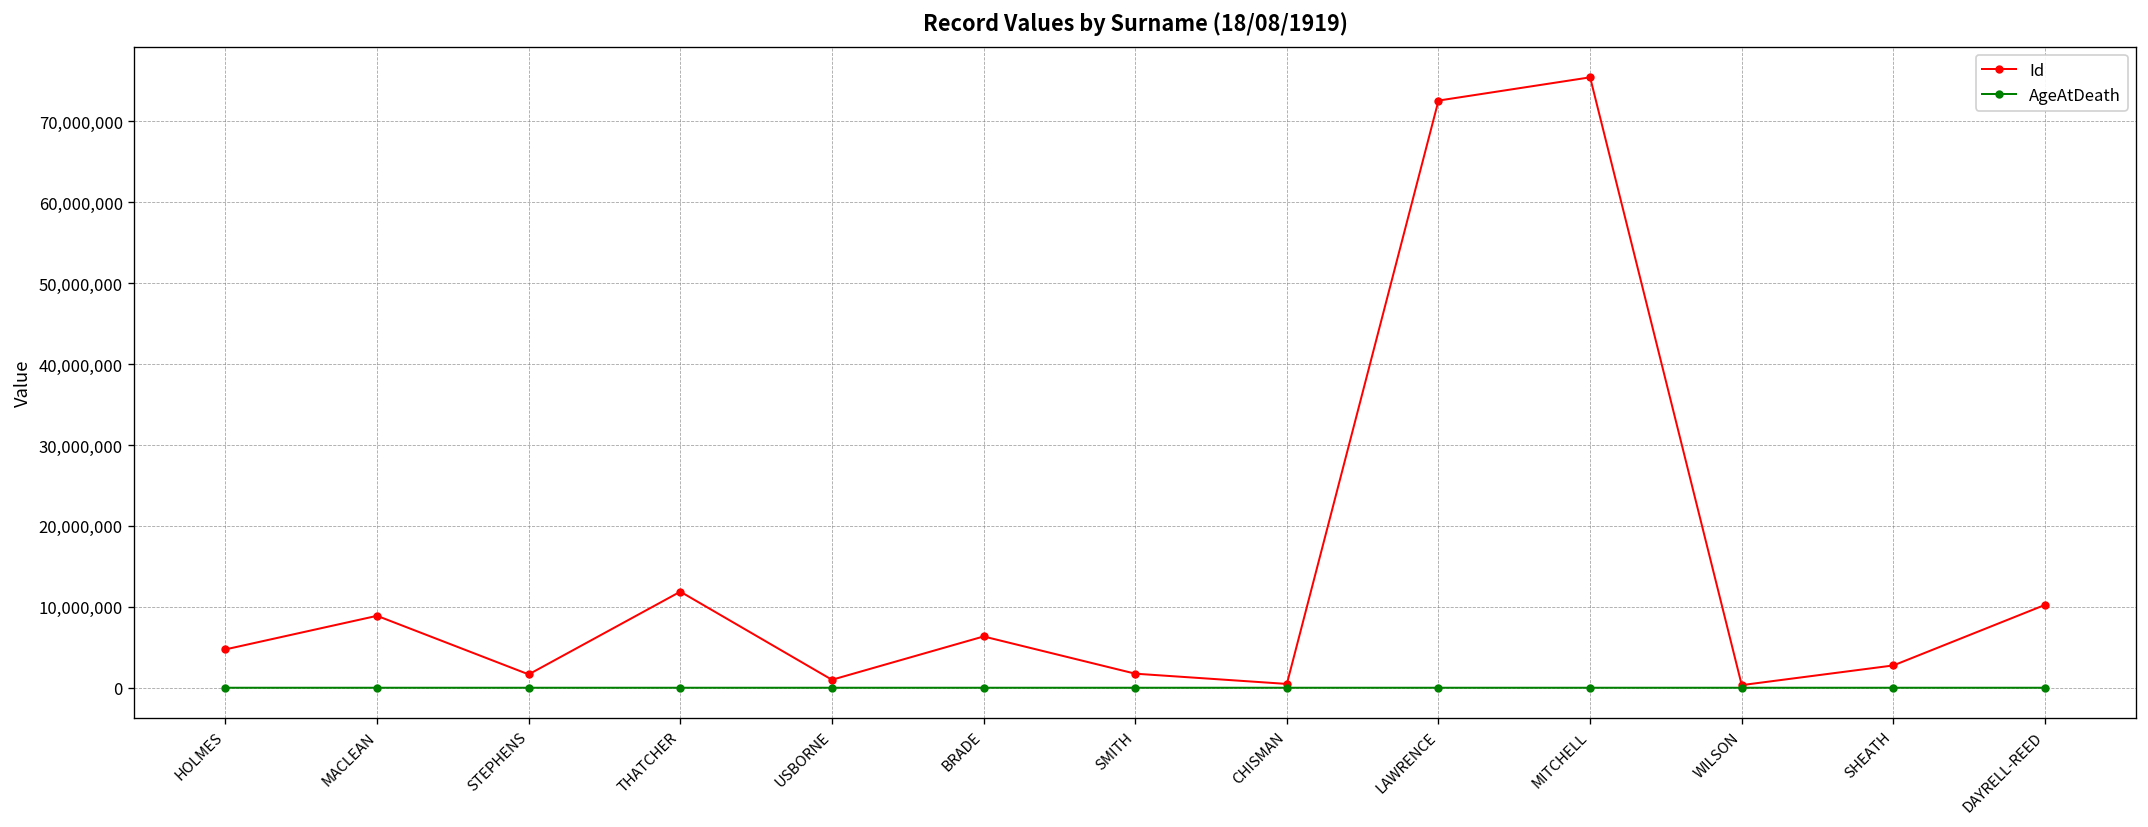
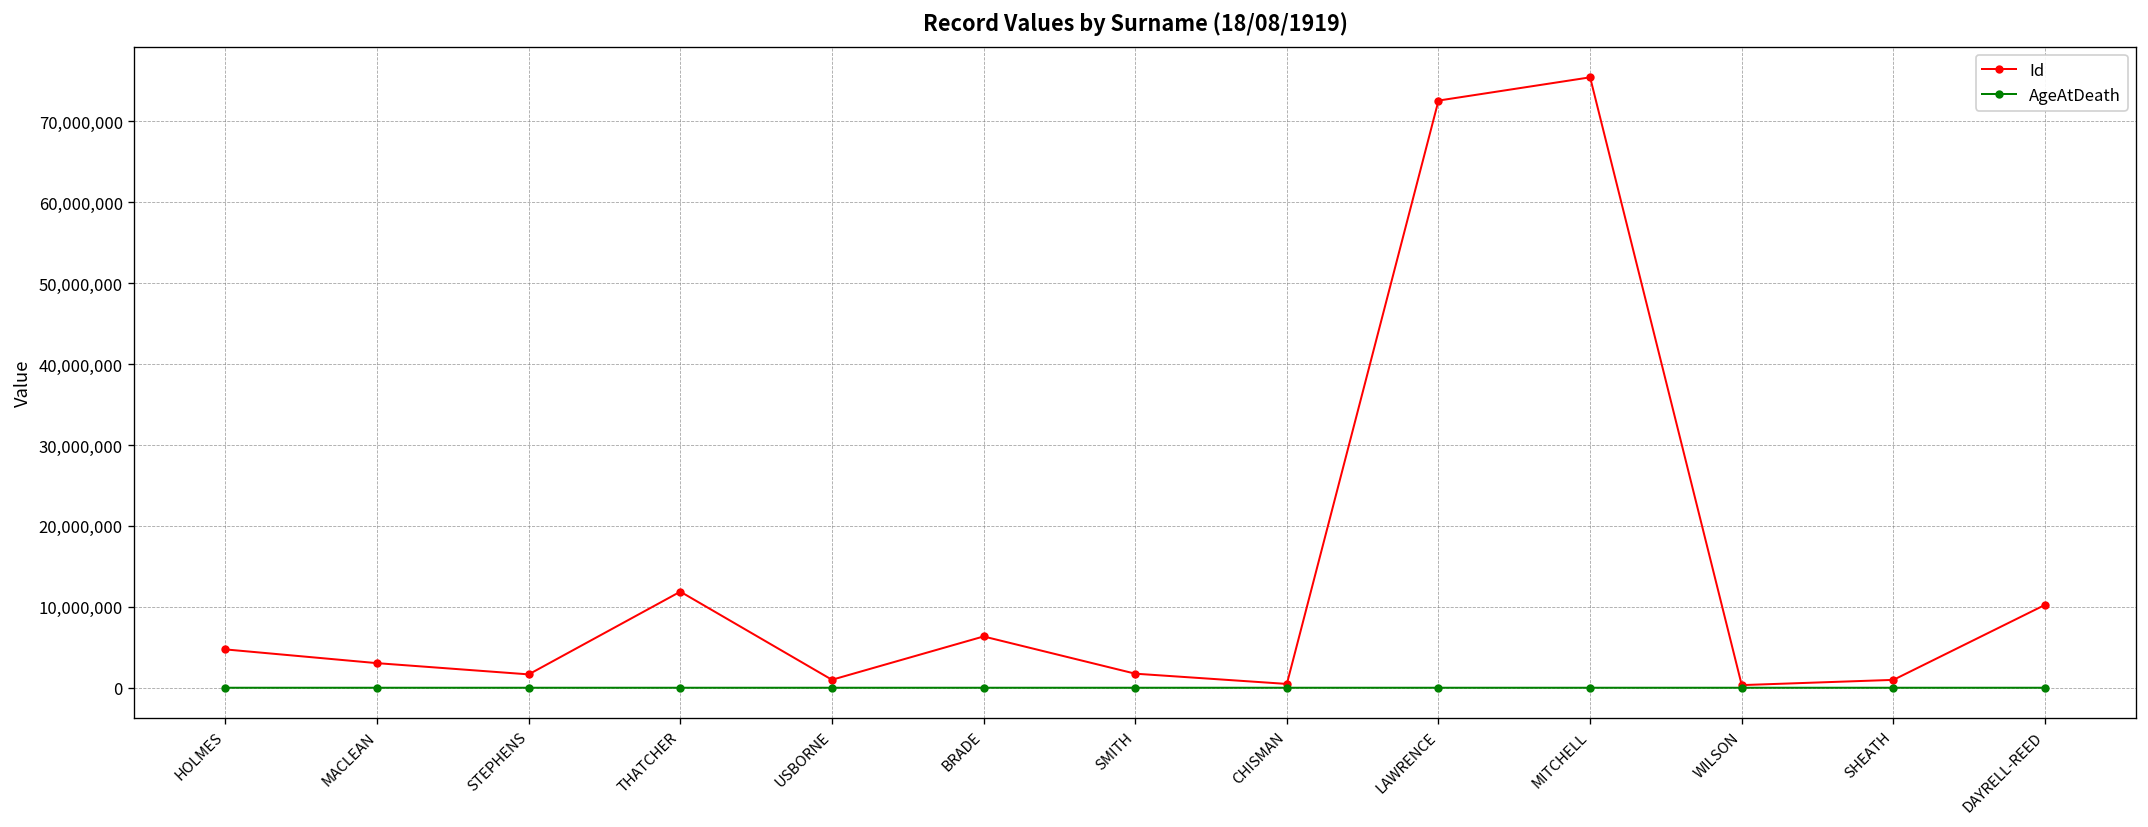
Id, MACLEAN: 9,000,000 -> 3,000,000
Id, SHEATH: 3,000,000 -> 1,000,000
